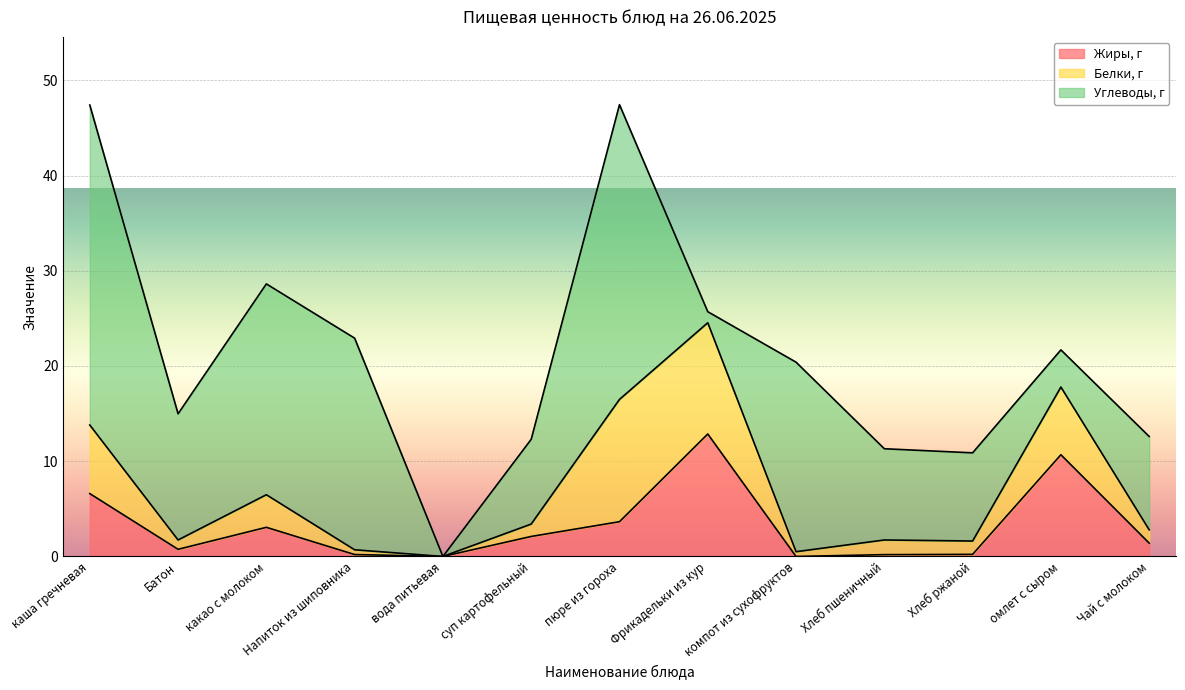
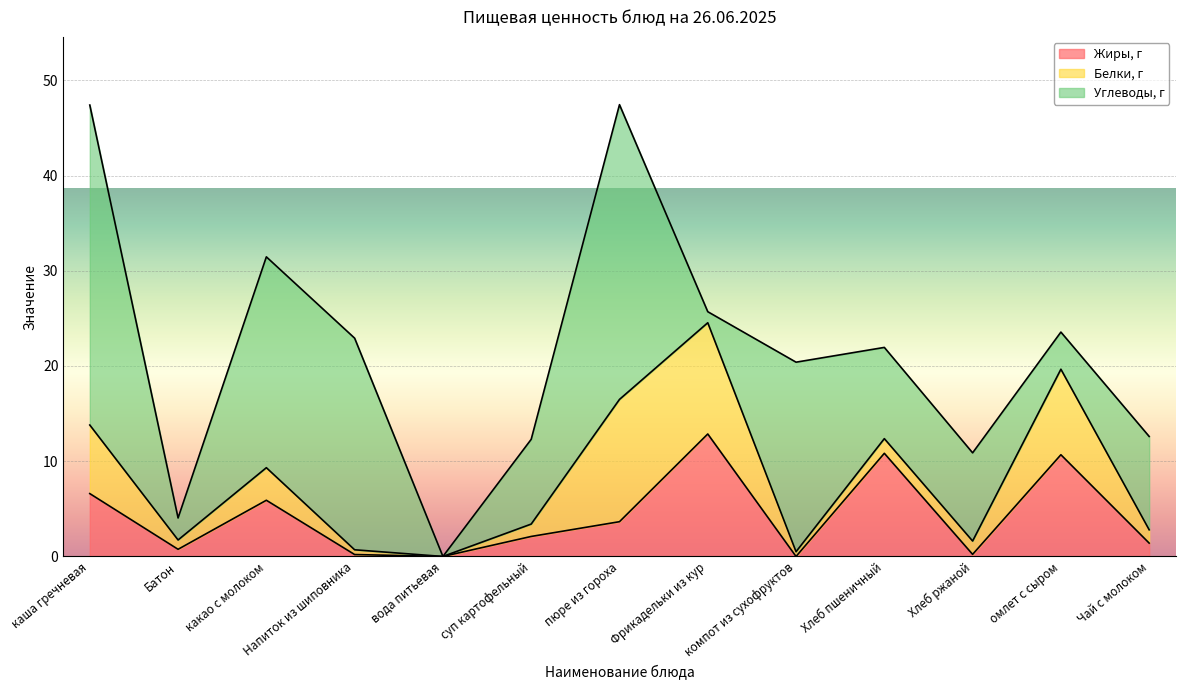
Углеводы, г, Батон: 13 -> 2
Жиры, г, какао с молоком: 3 -> 6
Жиры, г, Хлеб пшеничный: 0 -> 11
Белки, г, омлет с сыром: 7 -> 9
